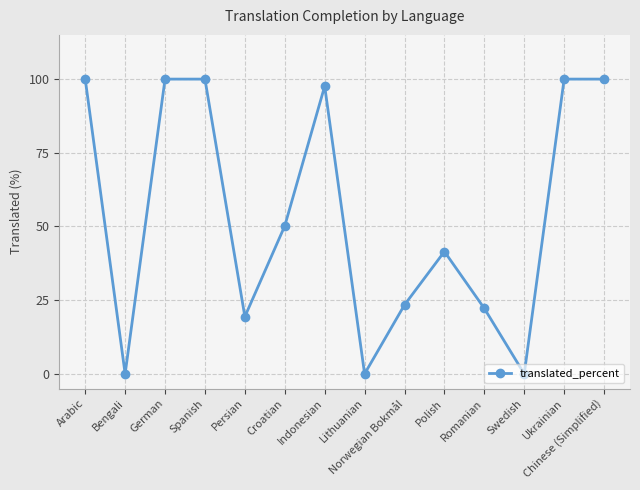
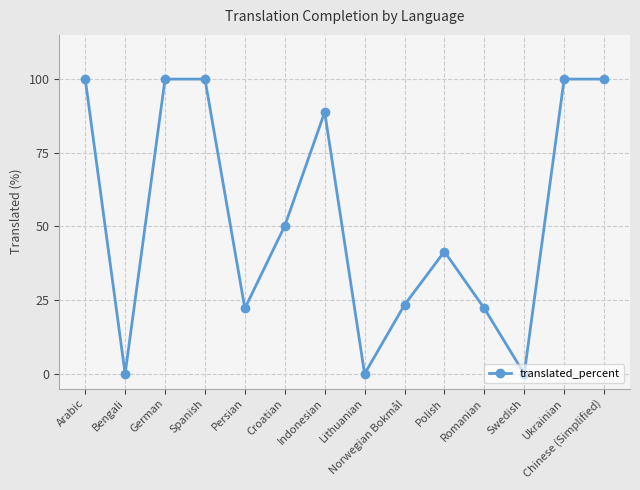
Persian: 19 -> 22
Indonesian: 98 -> 89
